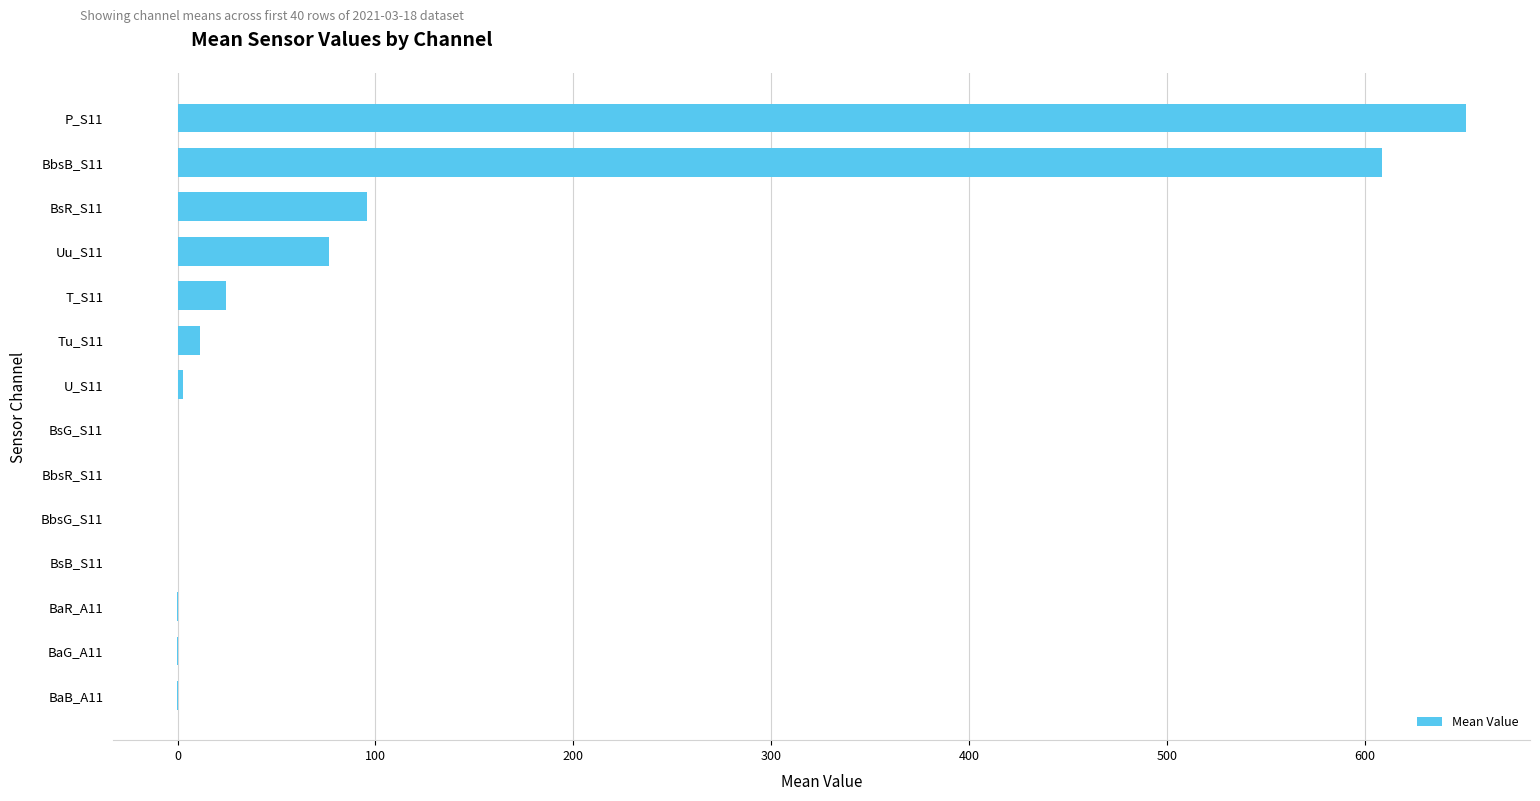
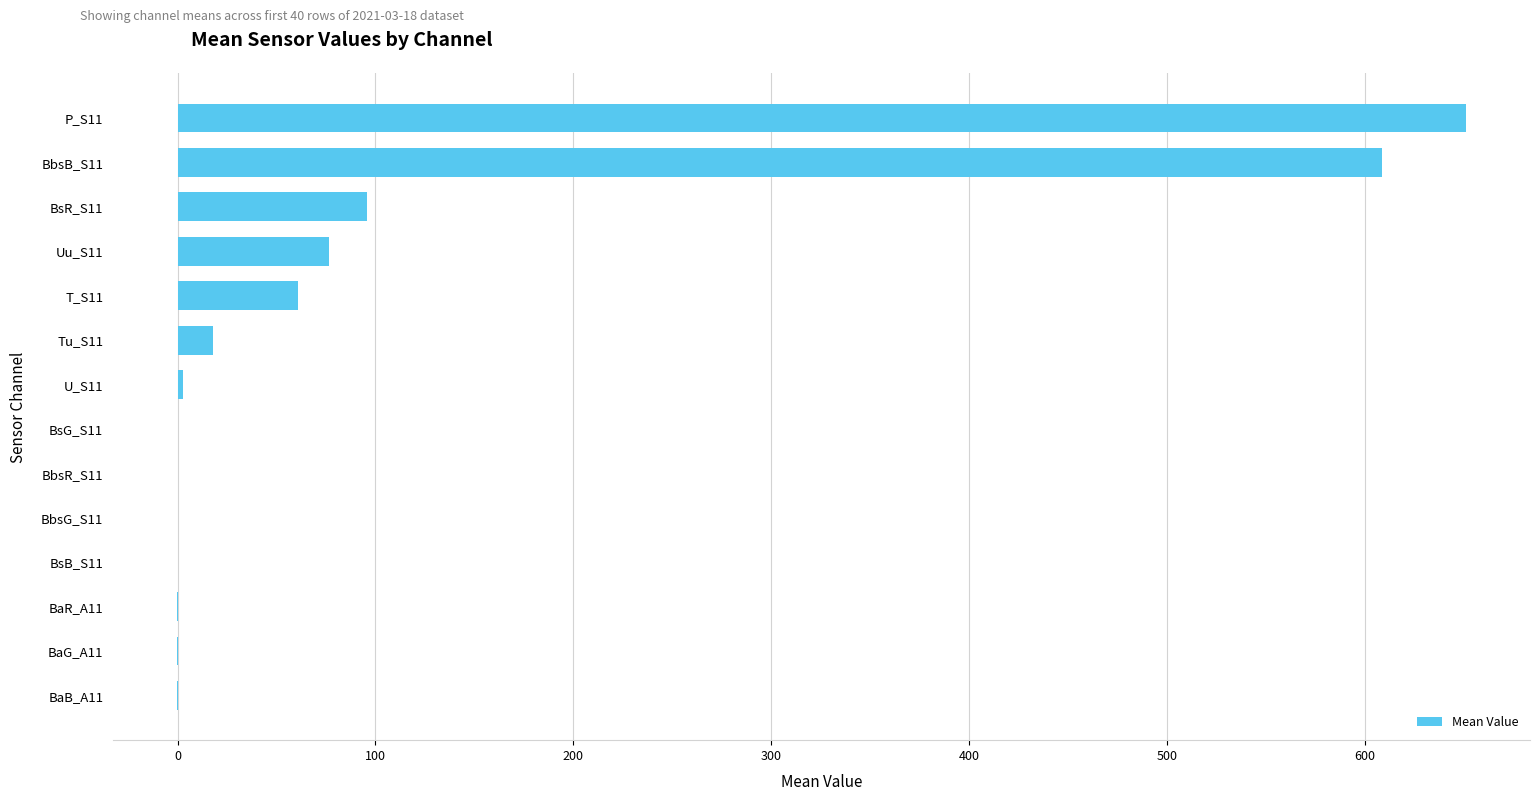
T_S11: 25 -> 61
Tu_S11: 11 -> 18
